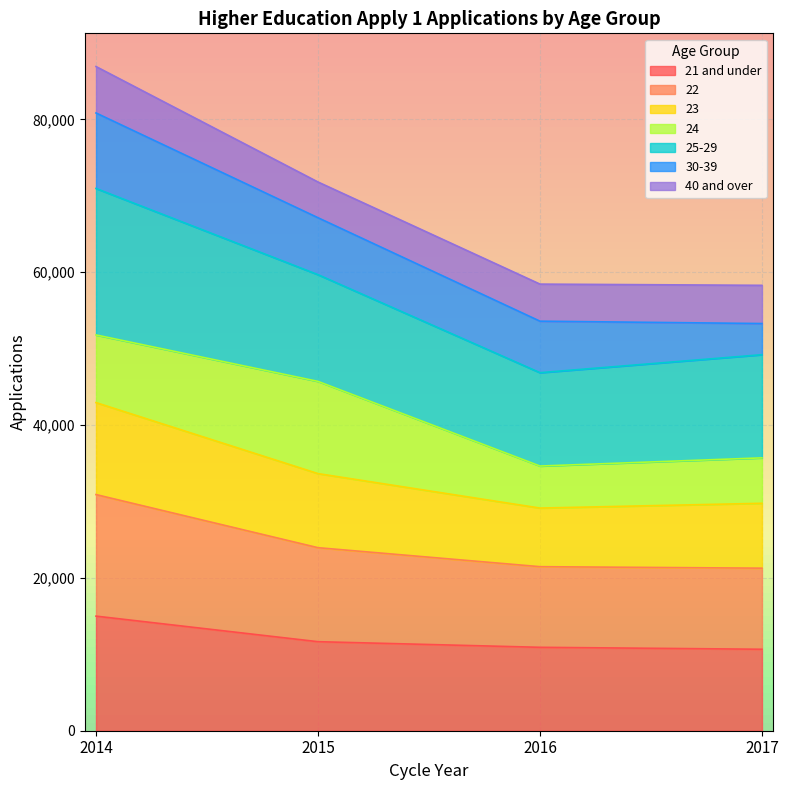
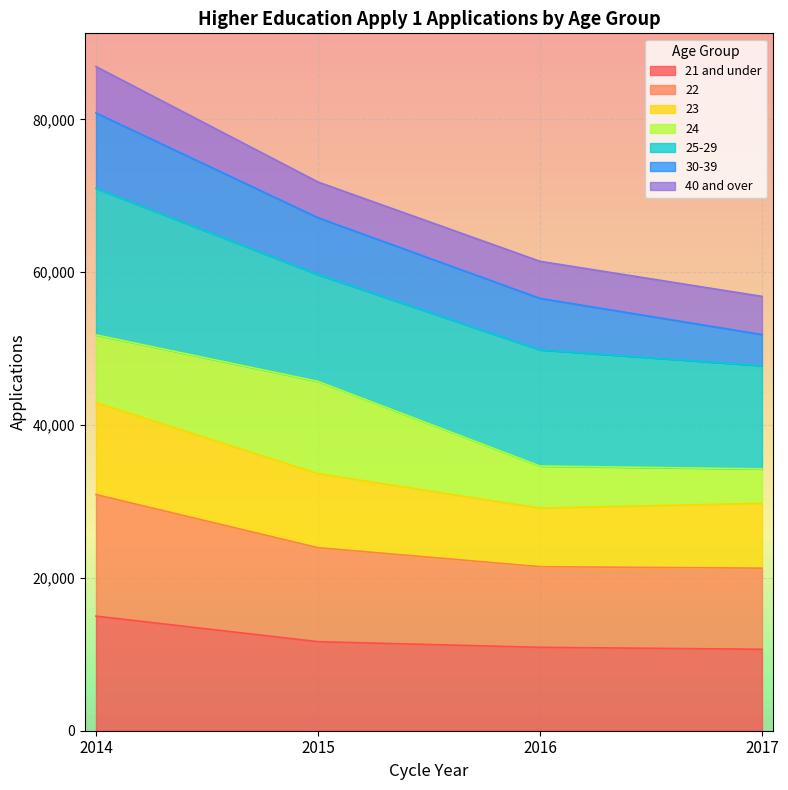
25-29, 2016: 12,000 -> 15,000
24, 2017: 6,000 -> 5,000
